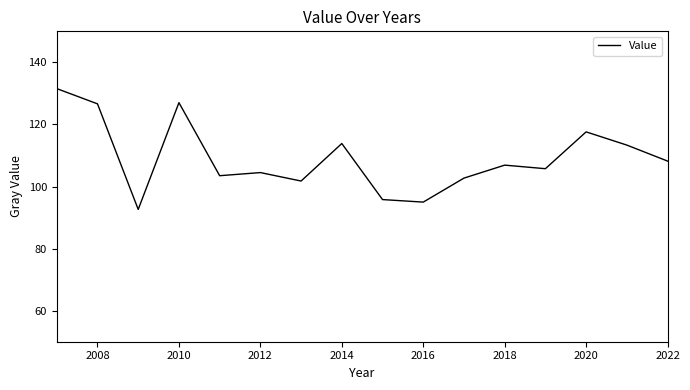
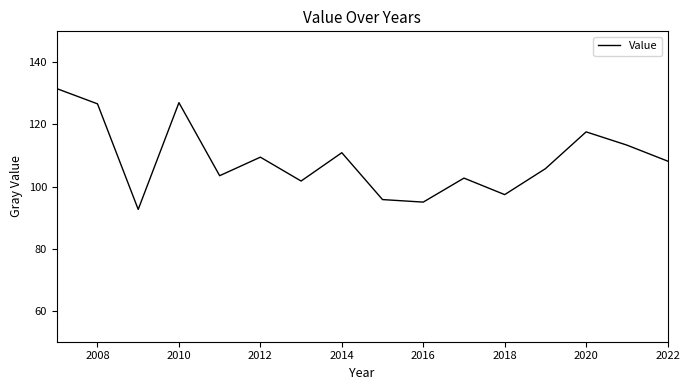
2012: 104 -> 109
2014: 114 -> 111
2018: 107 -> 97
